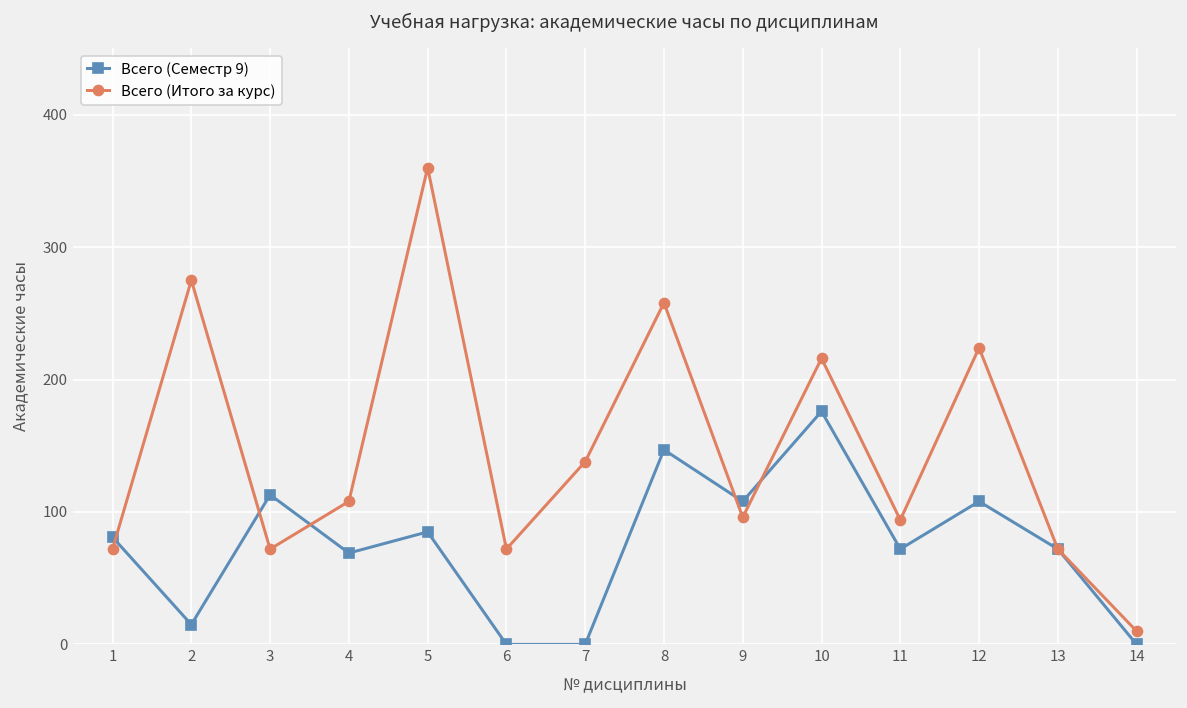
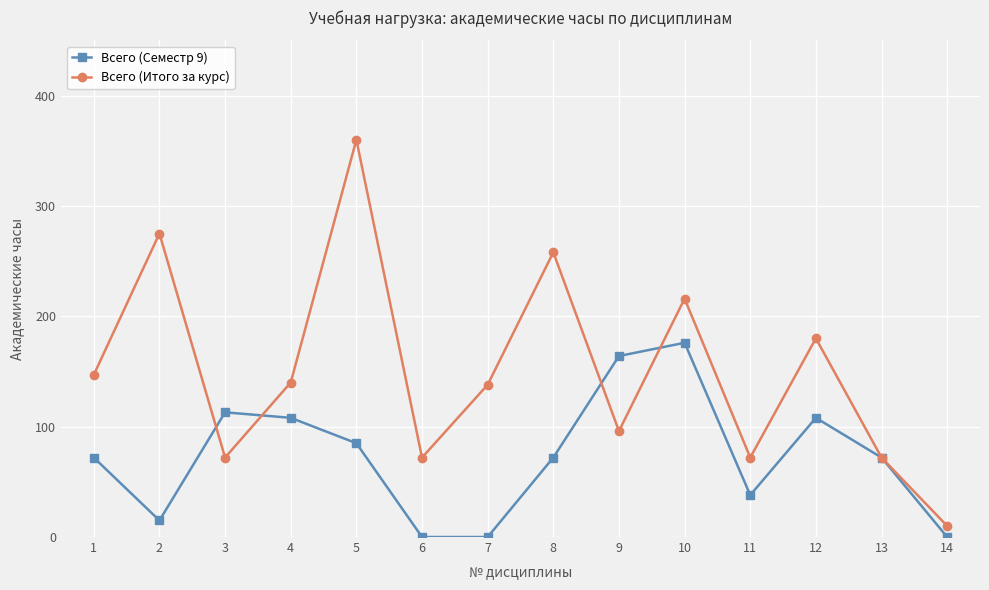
Всего (Семестр 9), 1: 81 -> 72
Всего (Итого за курс), 1: 72 -> 147
Всего (Семестр 9), 4: 69 -> 108
Всего (Итого за курс), 4: 108 -> 140
Всего (Семестр 9), 8: 147 -> 72
Всего (Семестр 9), 9: 108 -> 164
Всего (Семестр 9), 11: 72 -> 38
Всего (Итого за курс), 11: 94 -> 72
Всего (Итого за курс), 12: 224 -> 180
